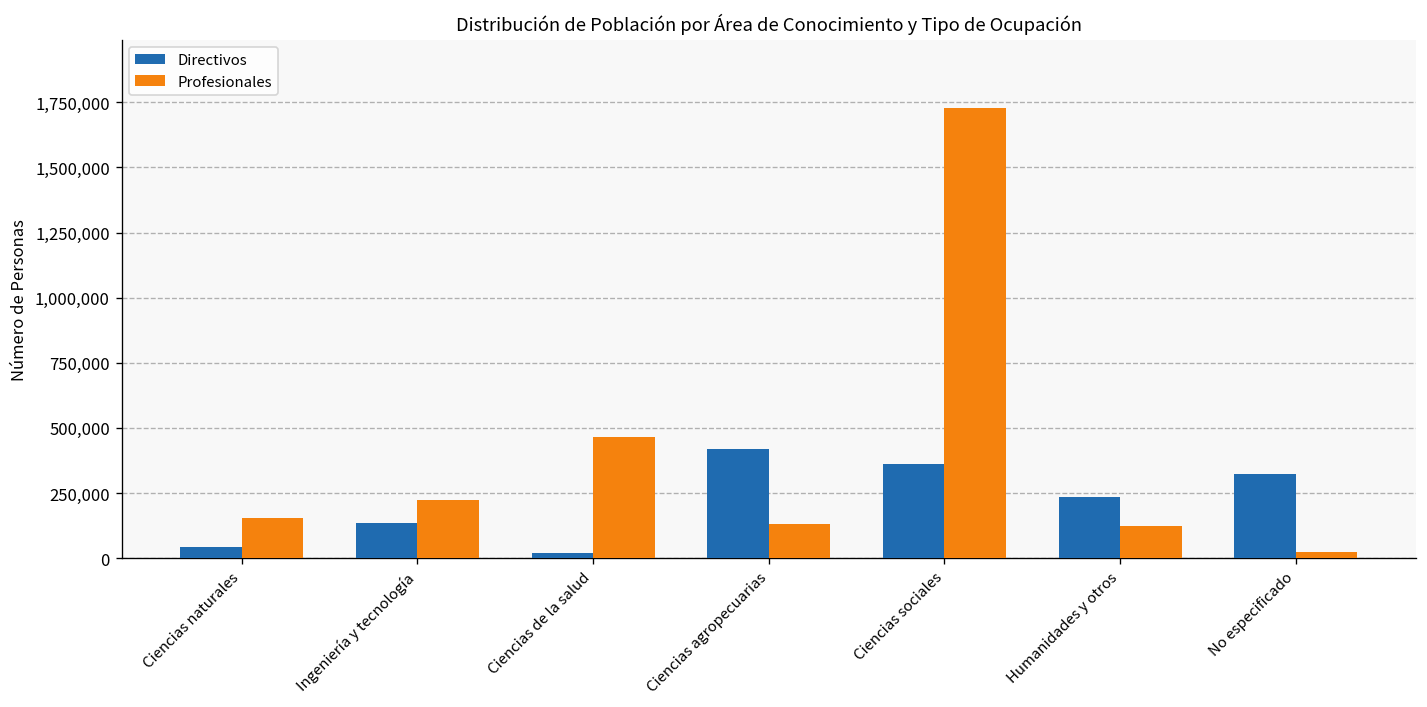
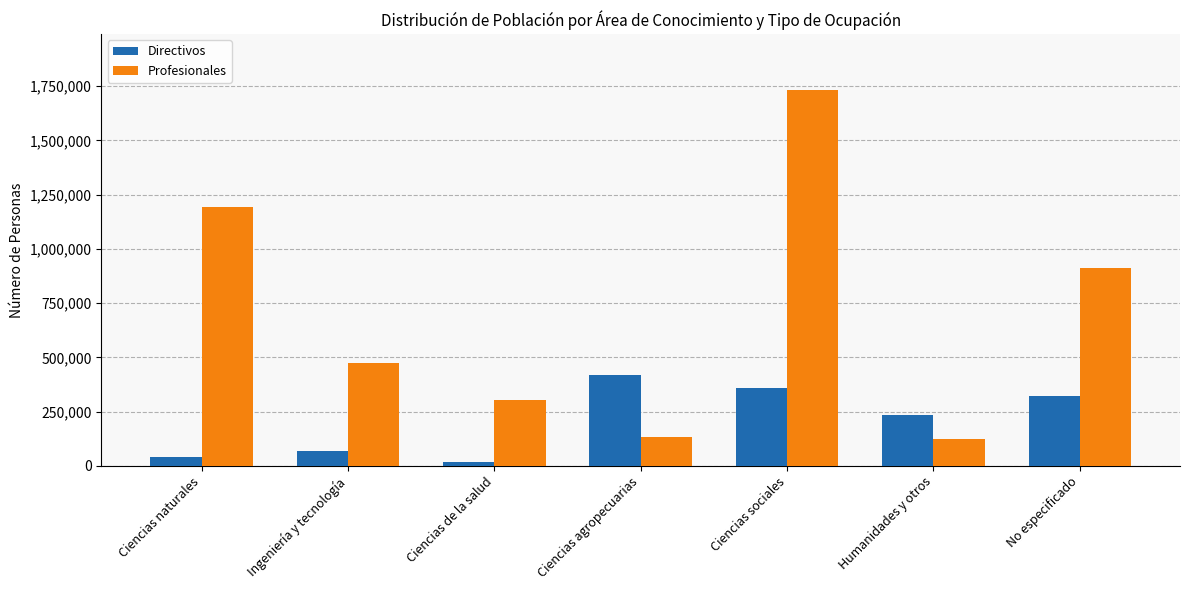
Profesionales, Ciencias naturales: 160,000 -> 1,200,000
Directivos, Ingeniería y tecnología: 140,000 -> 70,000
Profesionales, Ingeniería y tecnología: 220,000 -> 470,000
Profesionales, Ciencias de la salud: 460,000 -> 300,000
Profesionales, No especificado: 20,000 -> 910,000
